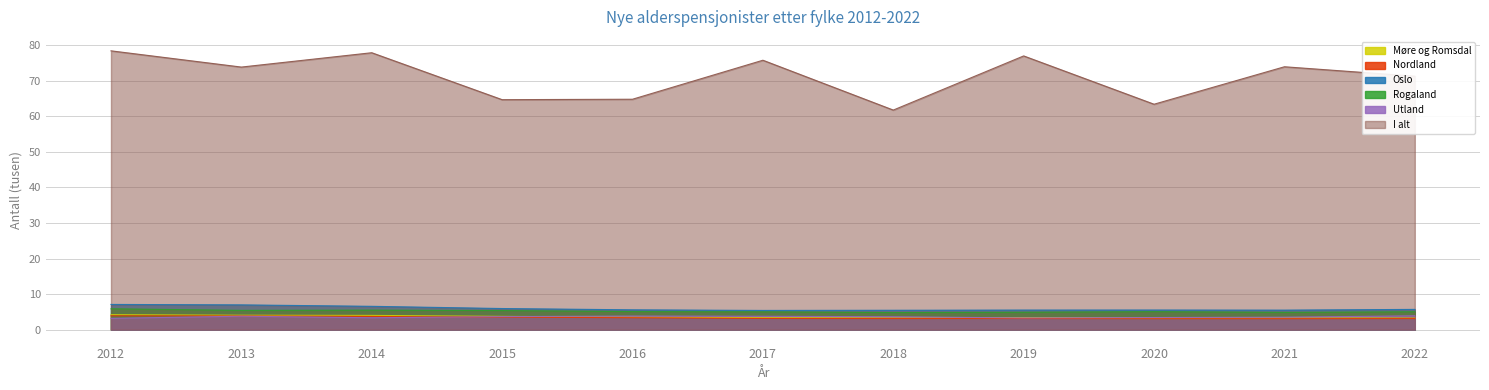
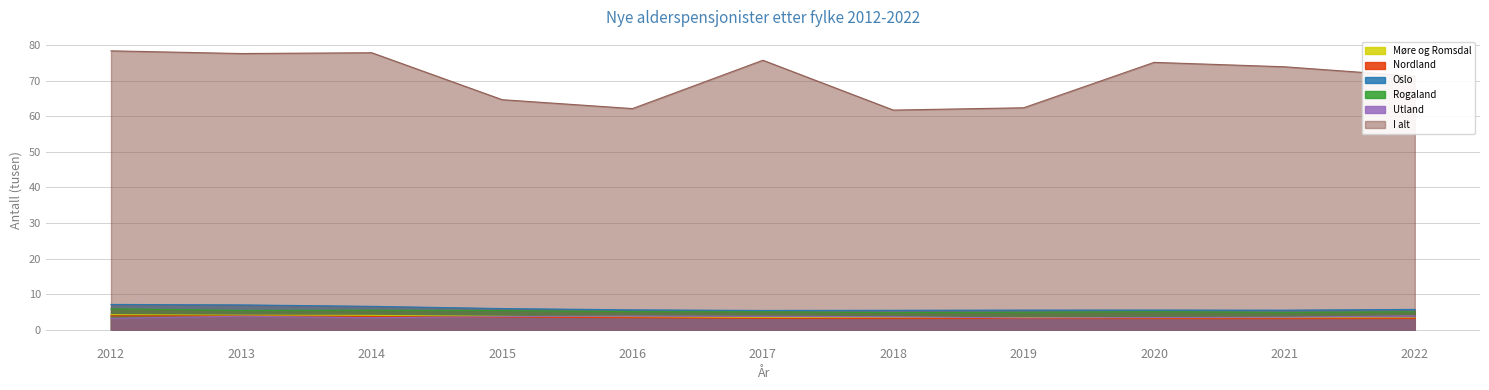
I alt, 2013: 74 -> 78
I alt, 2016: 65 -> 62
I alt, 2019: 77 -> 62
I alt, 2020: 63 -> 75
